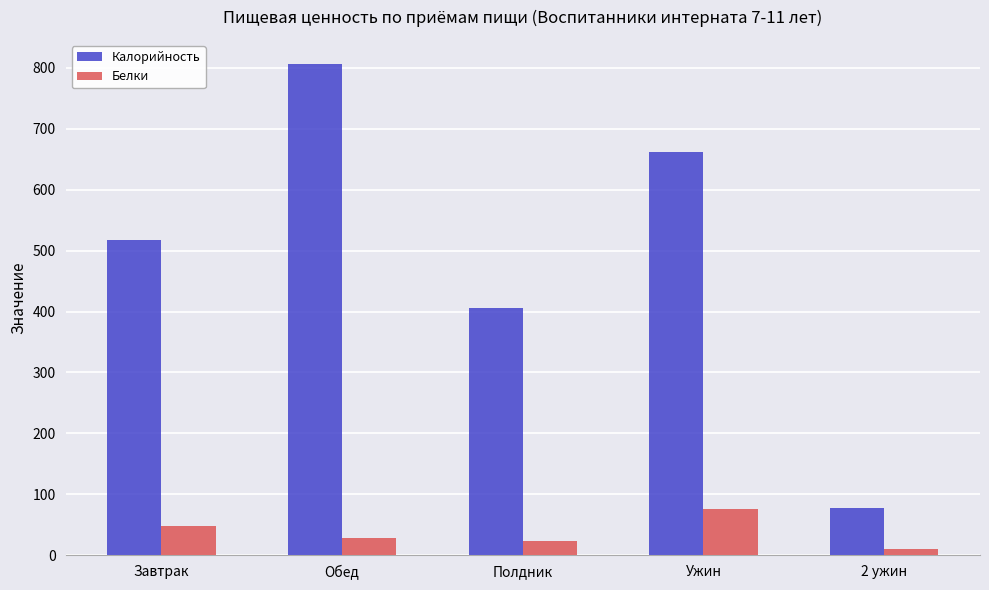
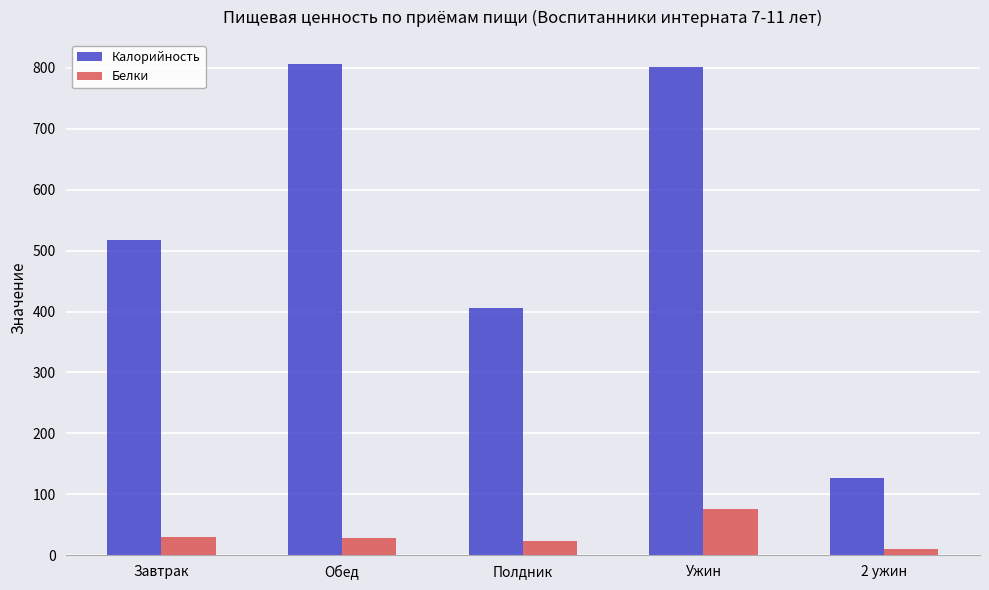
Белки, Завтрак: 50 -> 30
Калорийность, Ужин: 660 -> 800
Калорийность, 2 ужин: 80 -> 130
